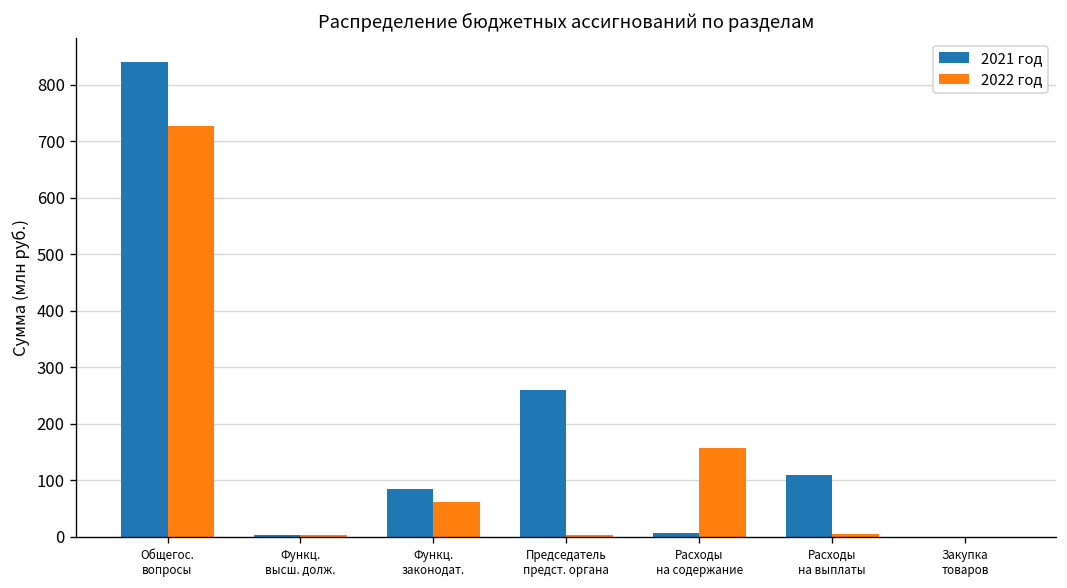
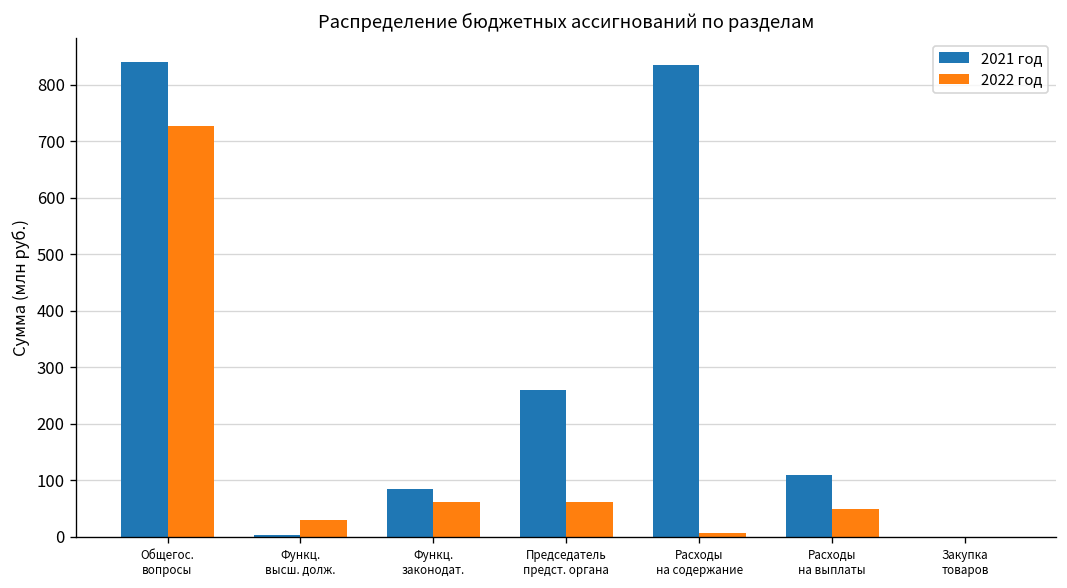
2022 год, Функц. высш. долж.: 0 -> 30
2022 год, Председатель предст. органа: 0 -> 60
2021 год, Расходы на содержание: 10 -> 830
2022 год, Расходы на содержание: 160 -> 10
2022 год, Расходы на выплаты: 10 -> 50
